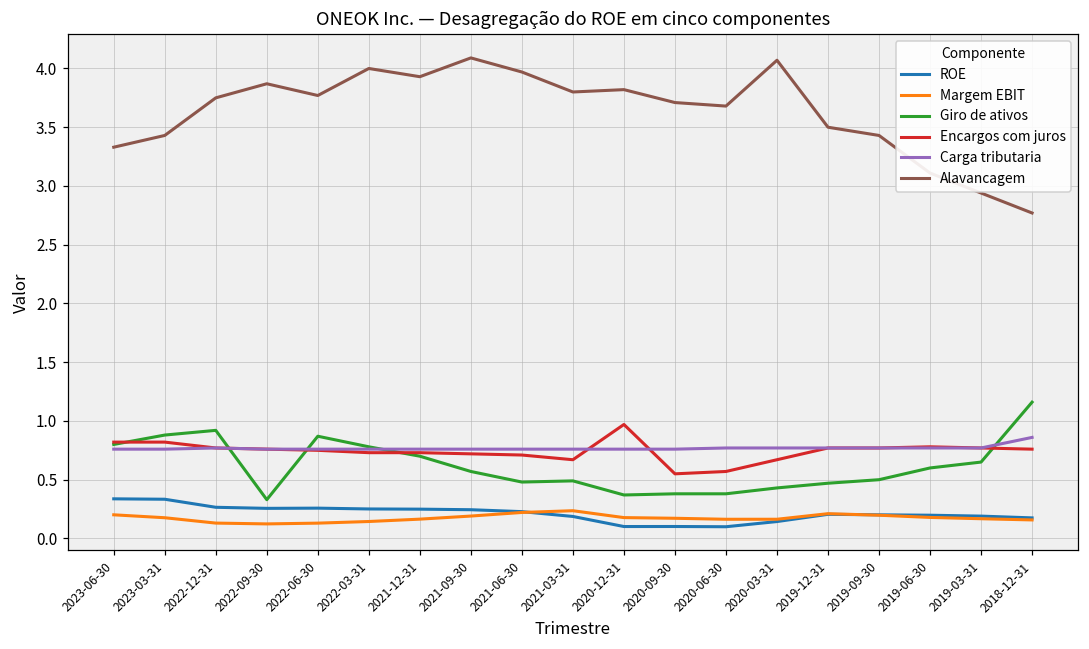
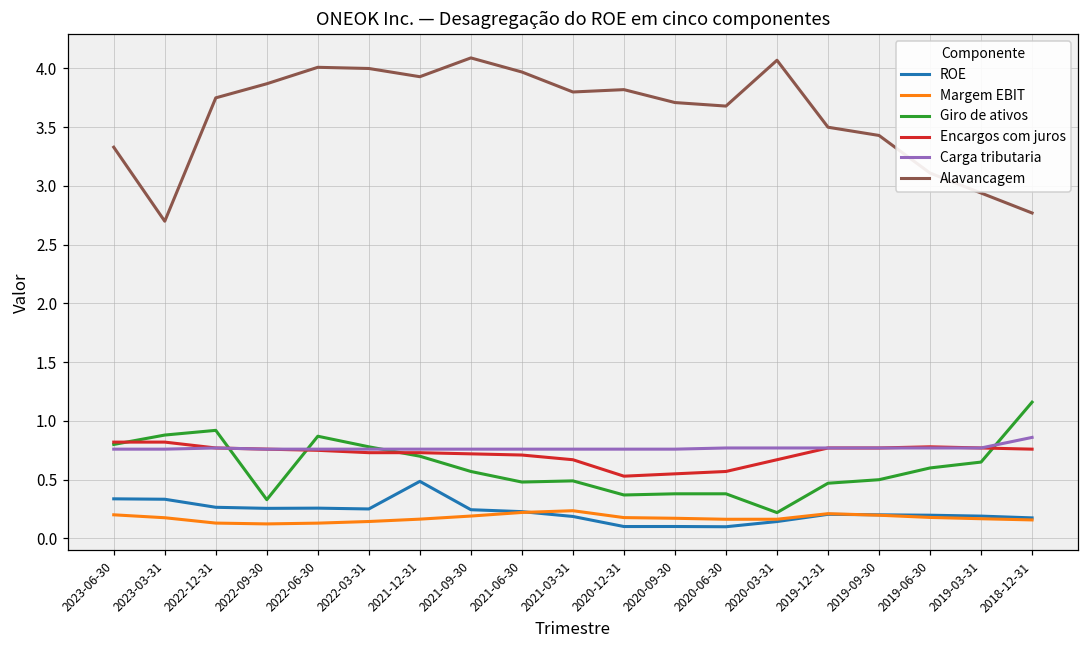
Alavancagem, 2023-03-31: 3.43 -> 2.70
Alavancagem, 2022-06-30: 3.77 -> 4.01
ROE, 2021-12-31: 0.25 -> 0.49
Encargos com juros, 2020-12-31: 0.97 -> 0.53
Giro de ativos, 2020-03-31: 0.43 -> 0.22
